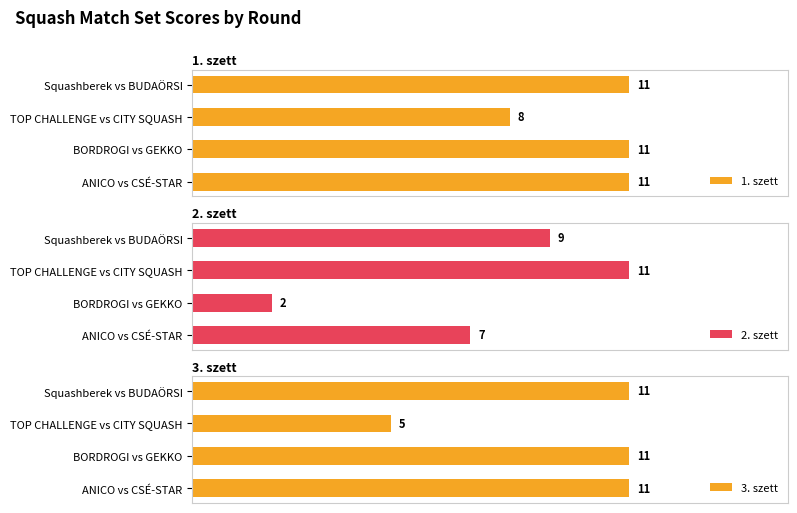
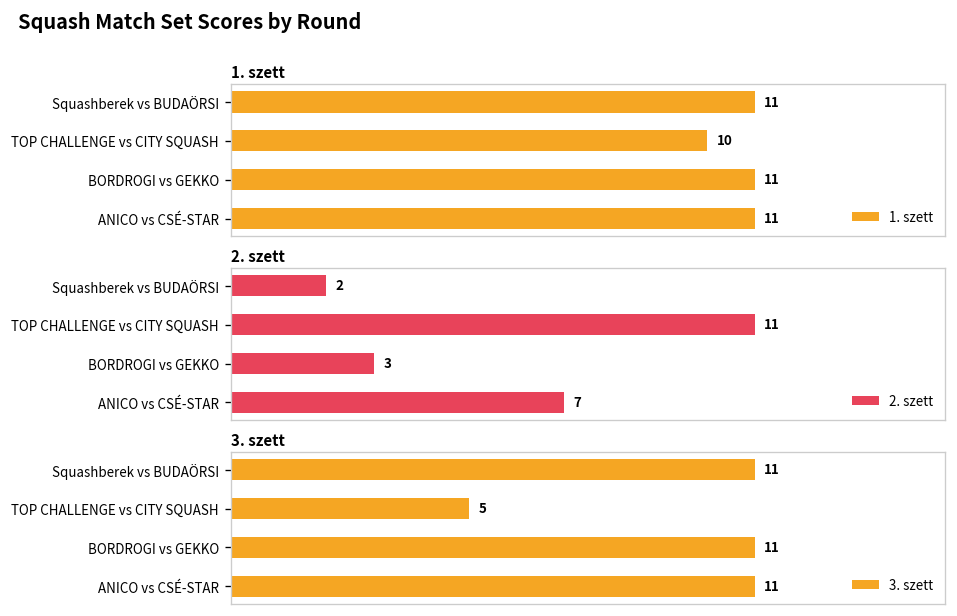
1. szett, TOP CHALLENGE vs CITY SQUASH: 8 -> 10
2. szett, Squashberek vs BUDAÖRSI: 9 -> 2
2. szett, BORDROGI vs GEKKO: 2 -> 3
